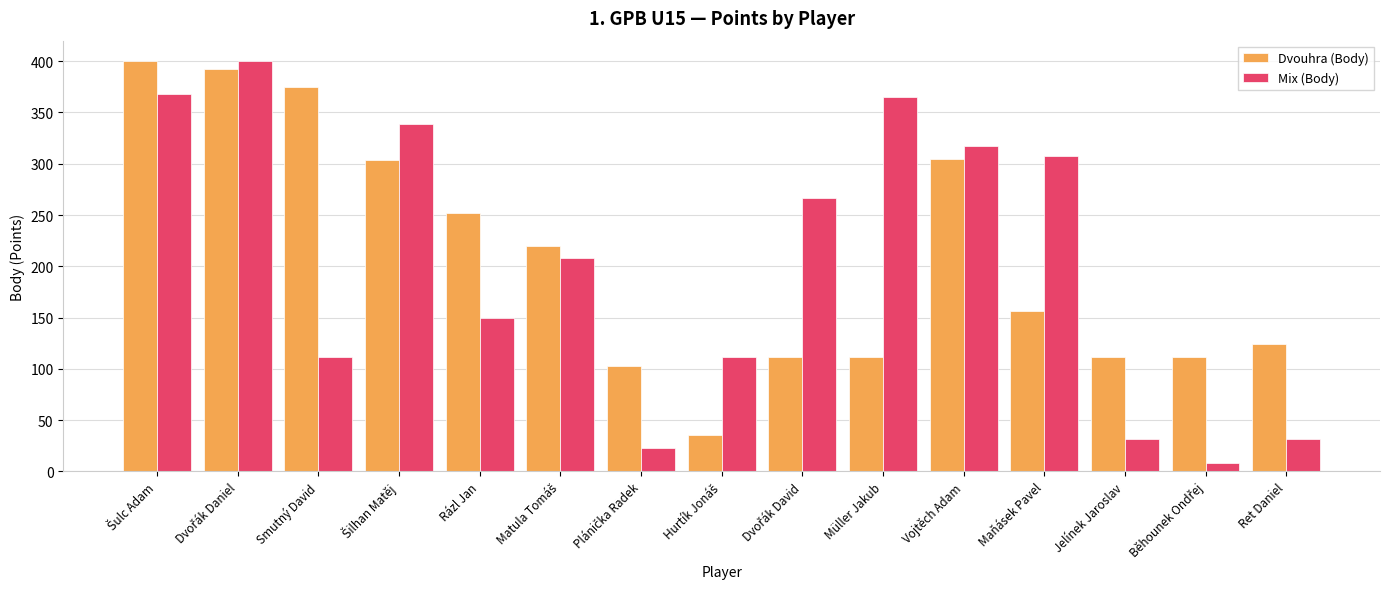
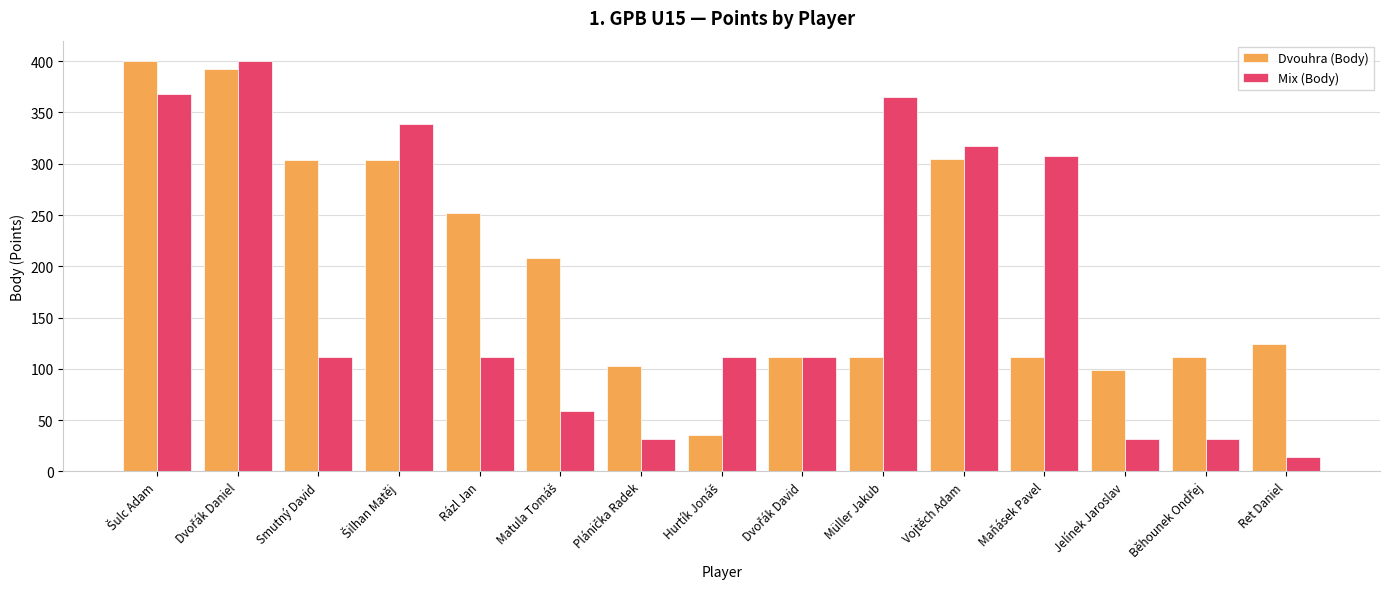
Dvouhra (Body), Smutný David: 375 -> 304
Mix (Body), Rázl Jan: 150 -> 112
Dvouhra (Body), Matula Tomáš: 220 -> 208
Mix (Body), Matula Tomáš: 208 -> 59
Mix (Body), Plánička Radek: 23 -> 32
Mix (Body), Dvořák David: 267 -> 112
Dvouhra (Body), Maňásek Pavel: 156 -> 112
Dvouhra (Body), Jelínek Jaroslav: 112 -> 99
Mix (Body), Běhounek Ondřej: 8 -> 32
Mix (Body), Ret Daniel: 32 -> 14
